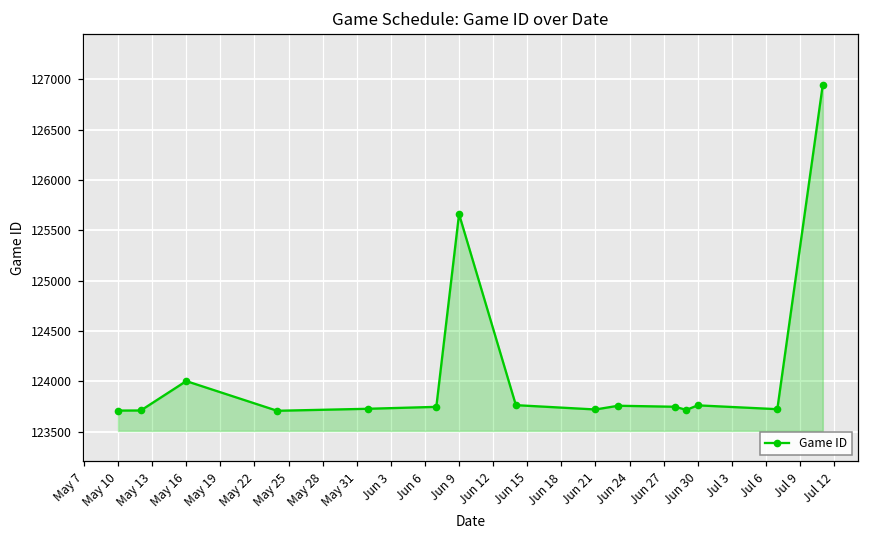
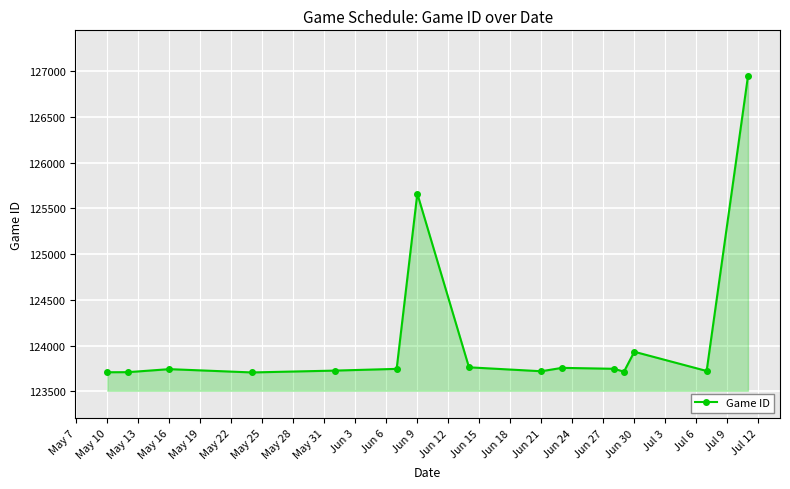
May 16: 124000 -> 123700
Jun 30: 123800 -> 123900
